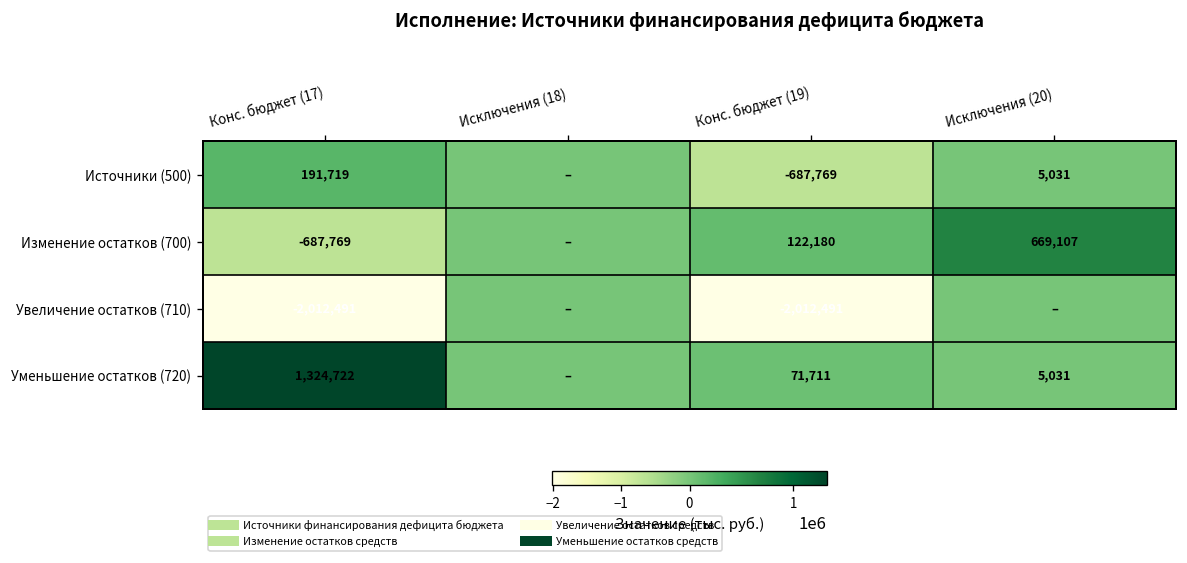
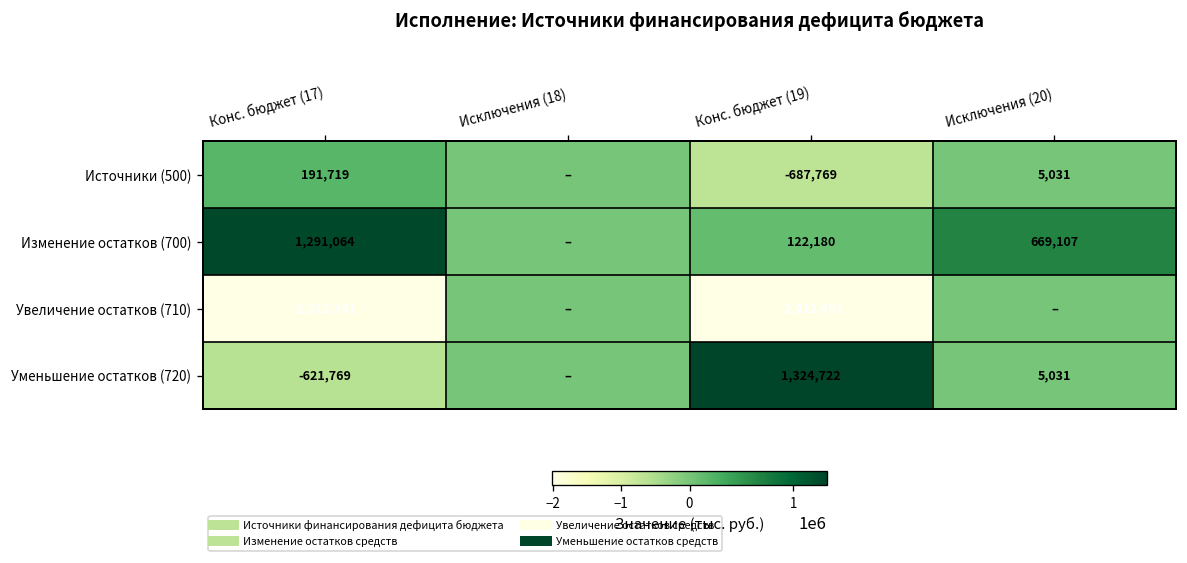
Изменение остатков (700), Конс. бюджет (17): -687,769 -> 1,291,064
Уменьшение остатков (720), Конс. бюджет (17): 1,324,722 -> -621,769
Уменьшение остатков (720), Конс. бюджет (19): 71,711 -> 1,324,722
